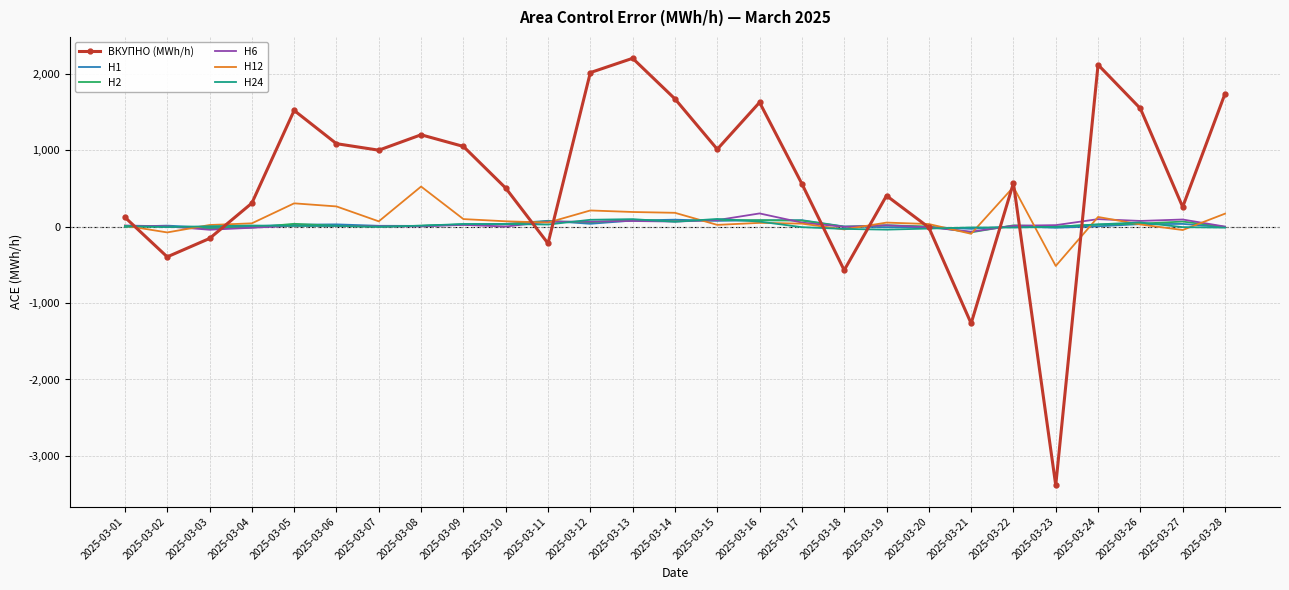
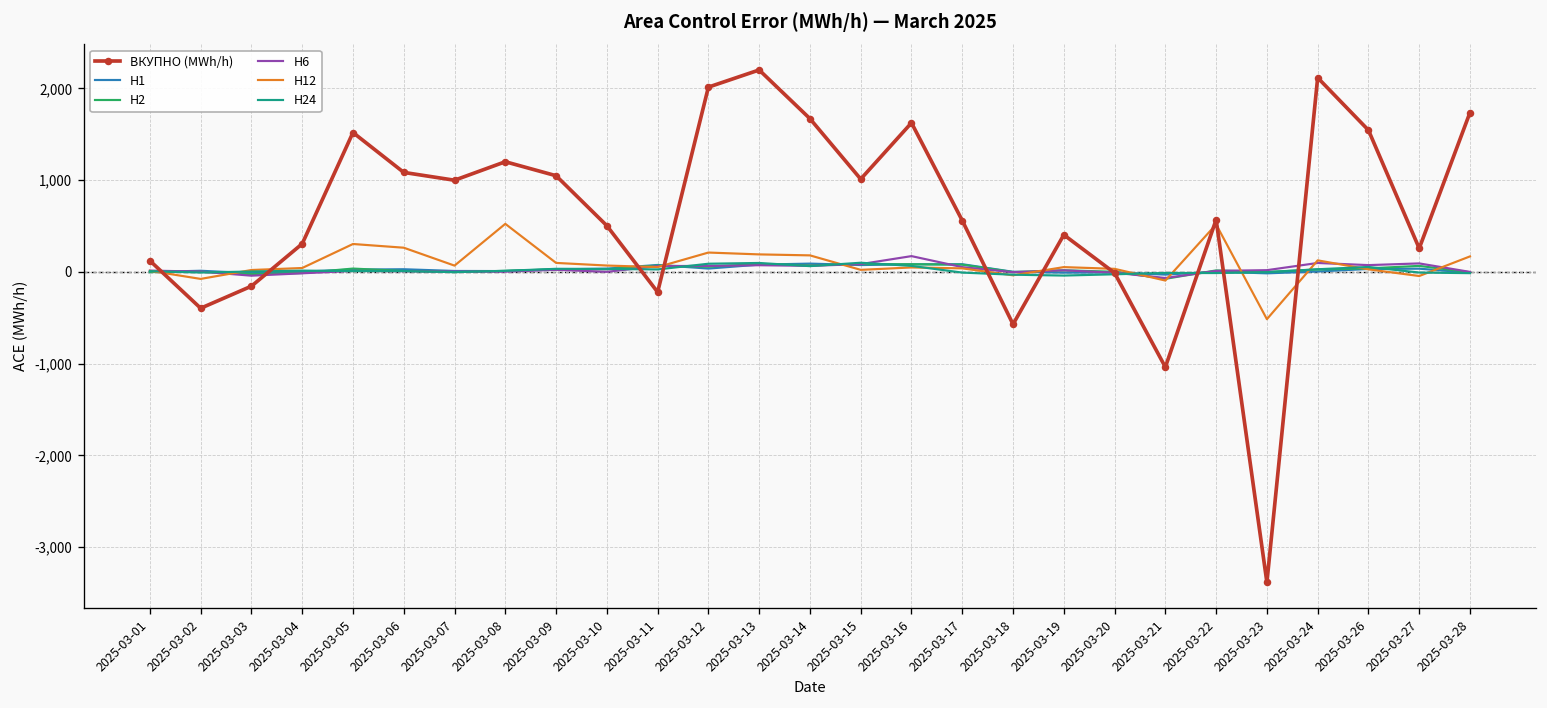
ВКУПНО (MWh/h), 2025-03-21: -1,300 -> -1,000
